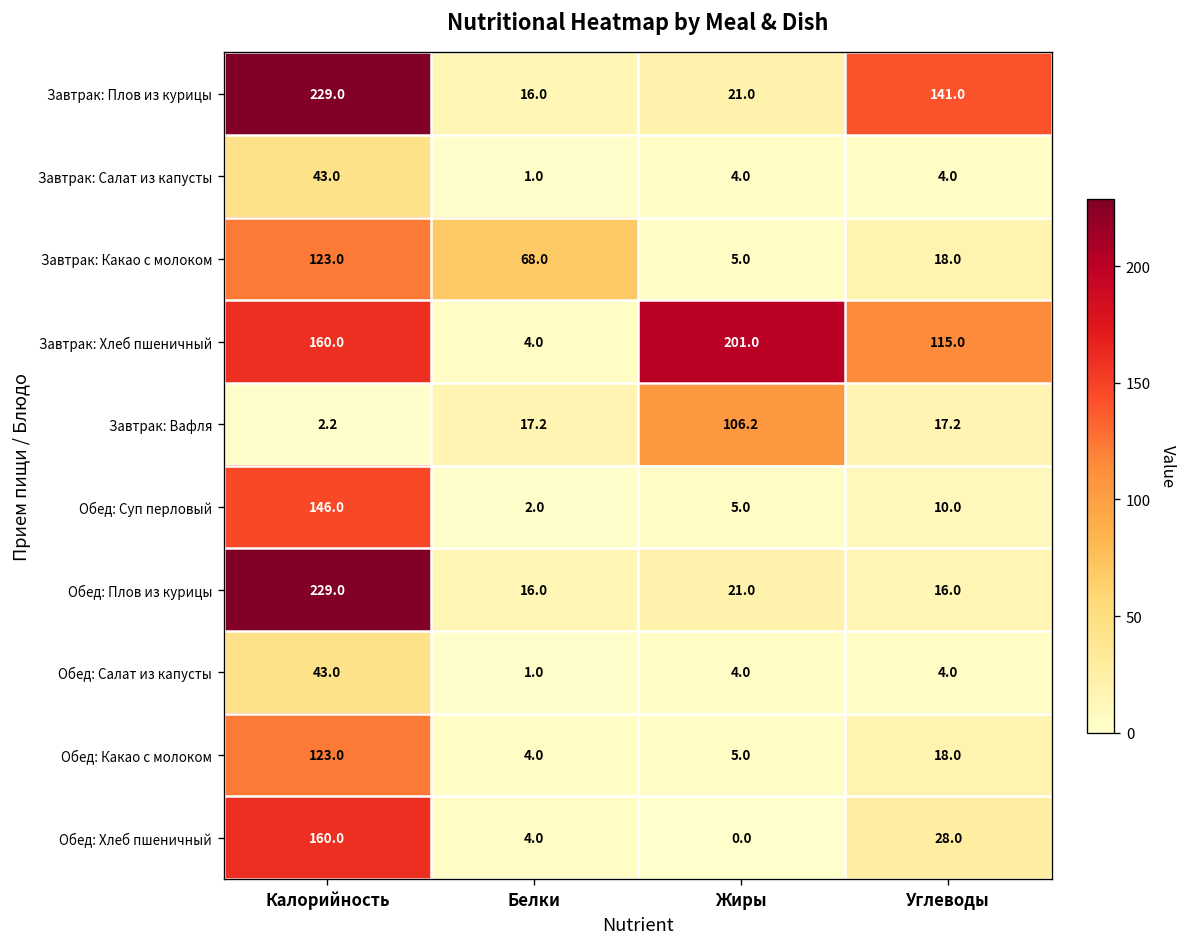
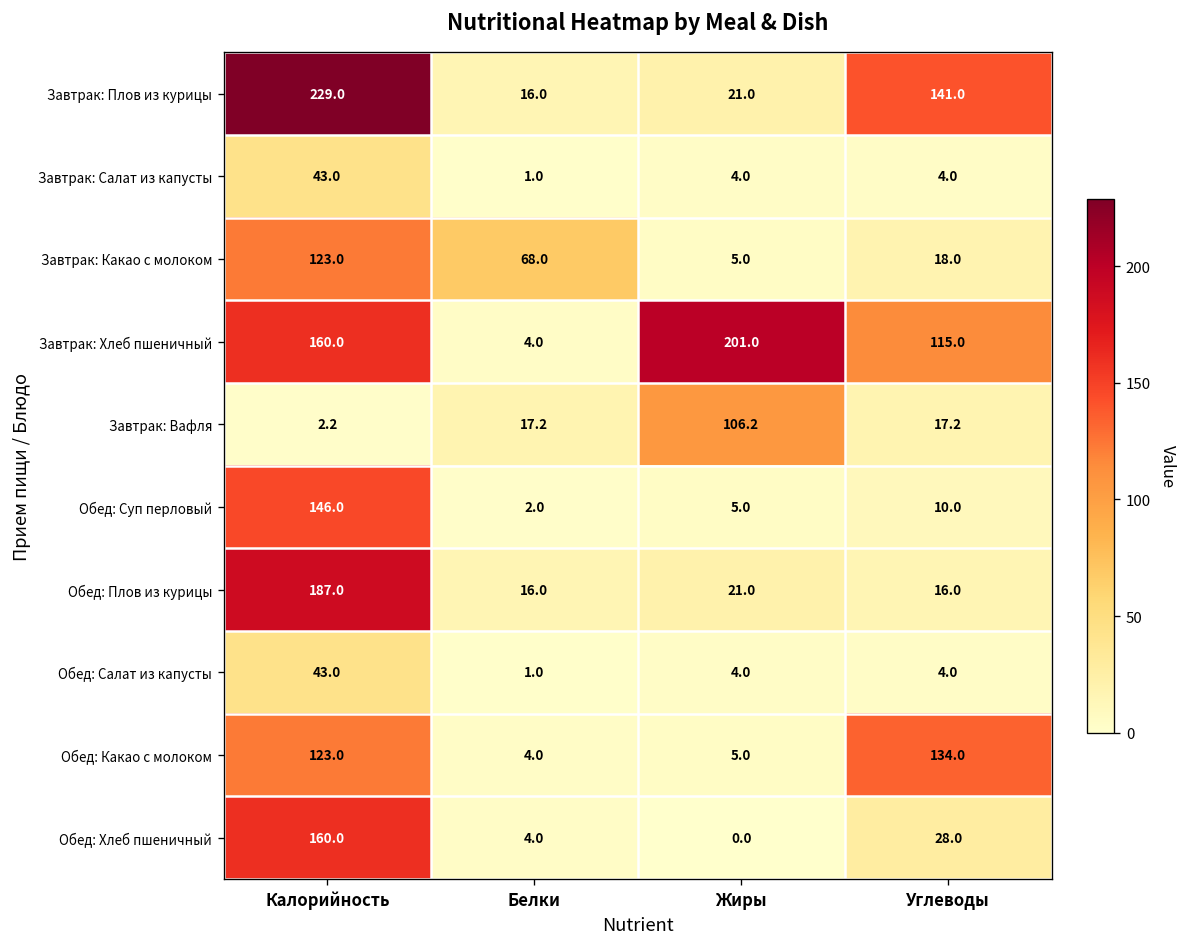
Обед: Плов из курицы, Калорийность: 229.0 -> 187.0
Обед: Какао с молоком, Углеводы: 18.0 -> 134.0
